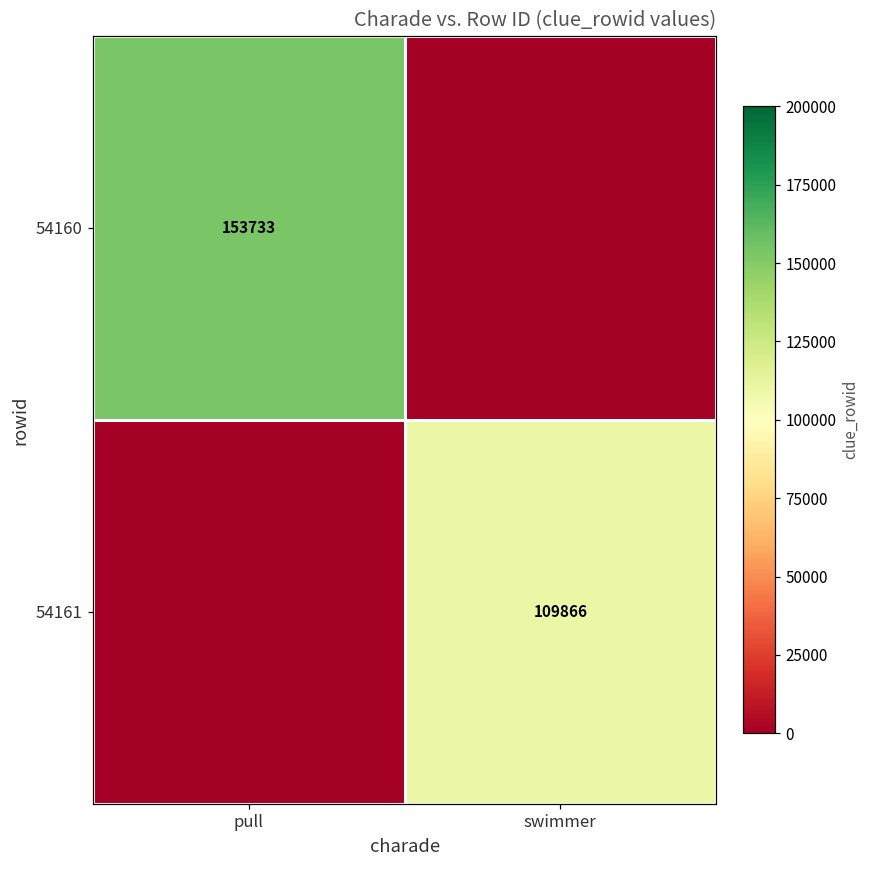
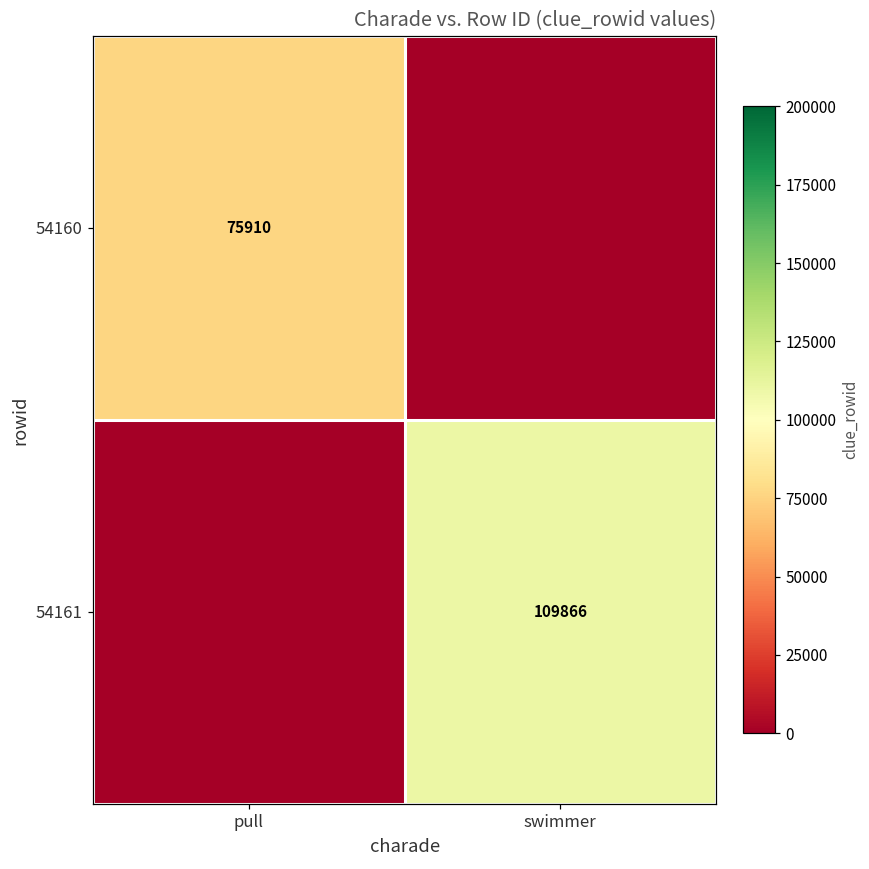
54160, pull: 153733 -> 75910
